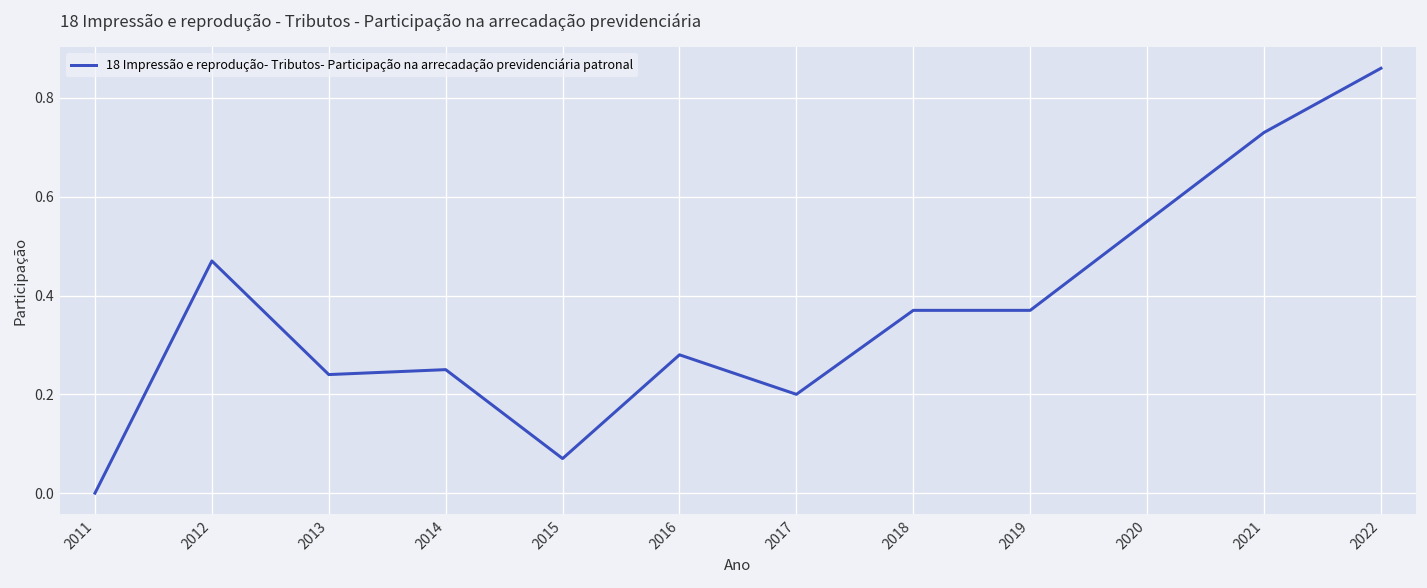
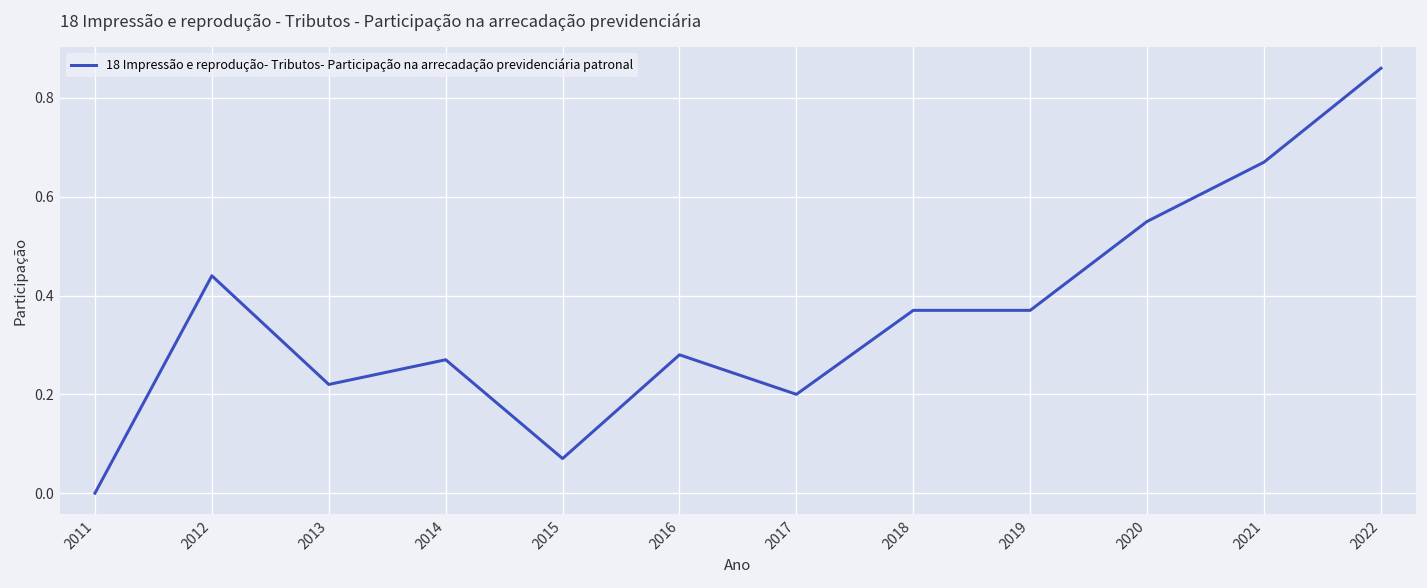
2012: 0.47 -> 0.44
2013: 0.24 -> 0.22
2014: 0.25 -> 0.27
2021: 0.73 -> 0.67
